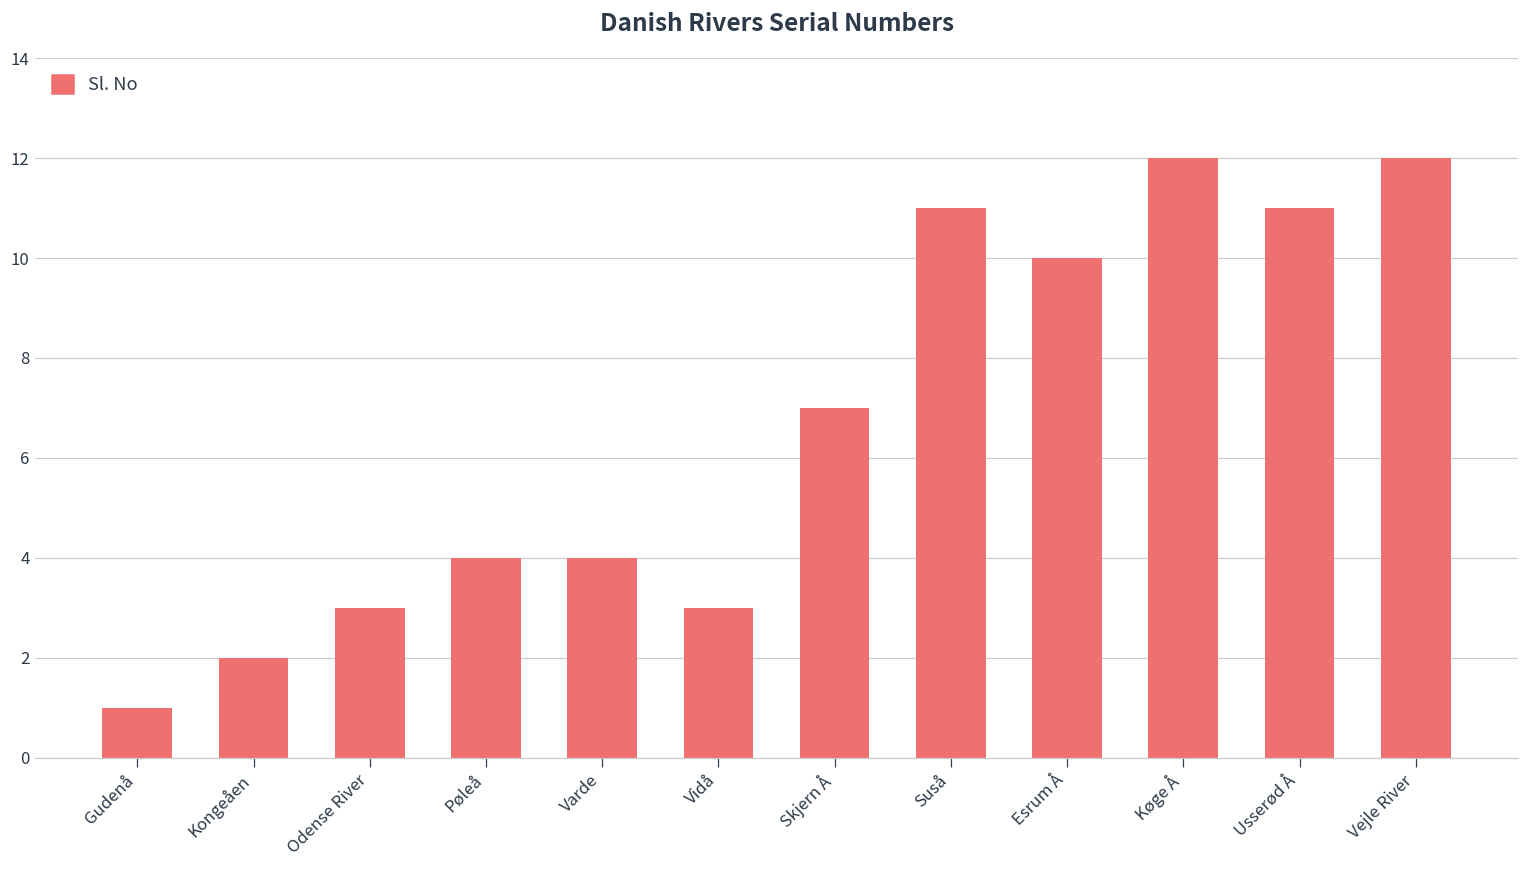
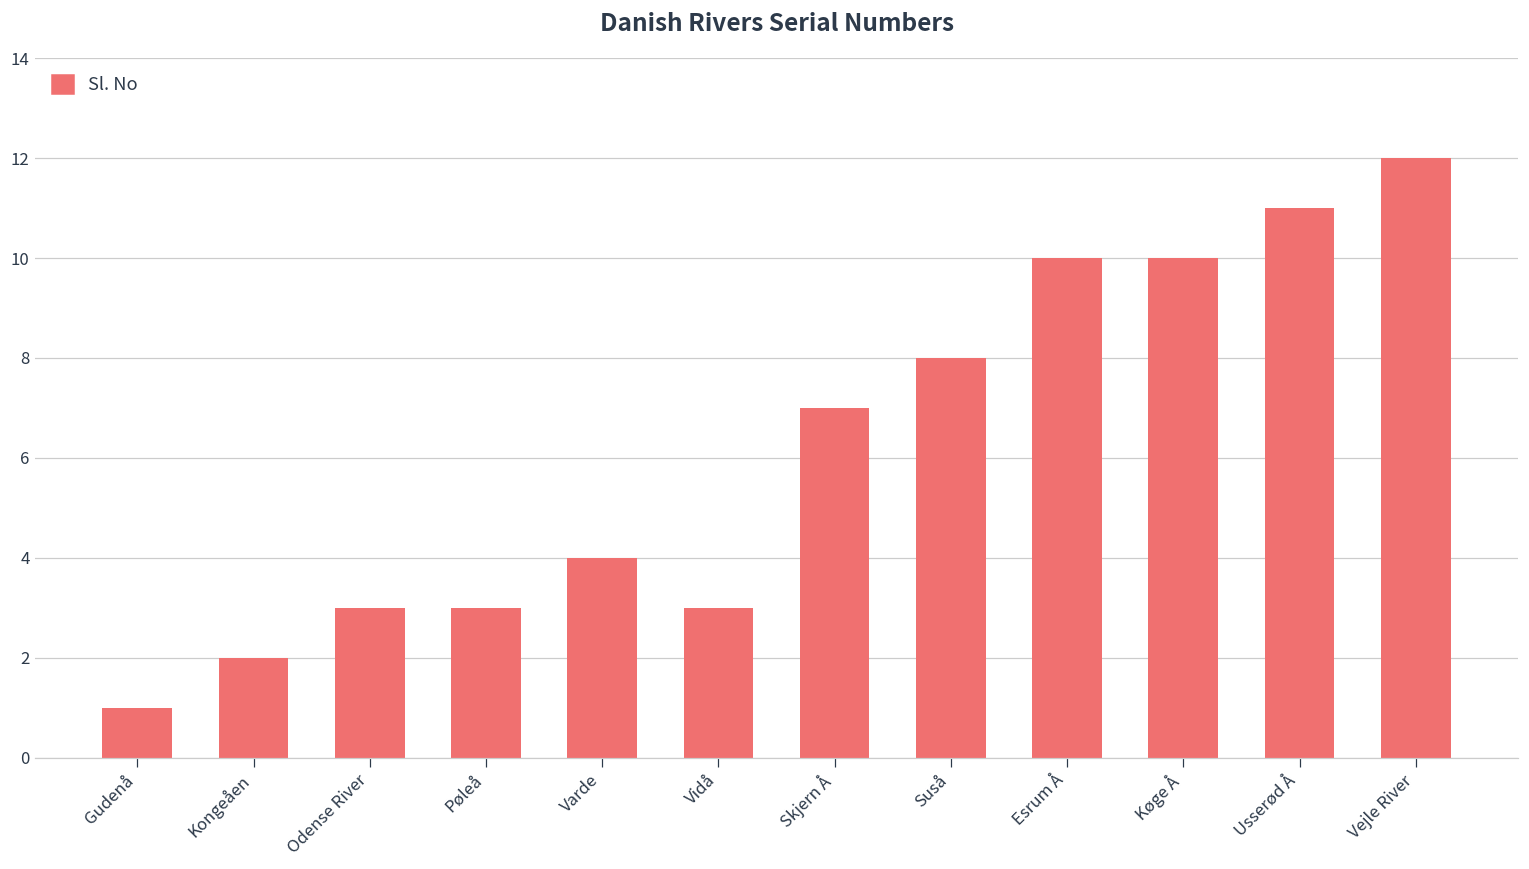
Pøleå: 4 -> 3
Suså: 11 -> 8
Køge Å: 12 -> 10
